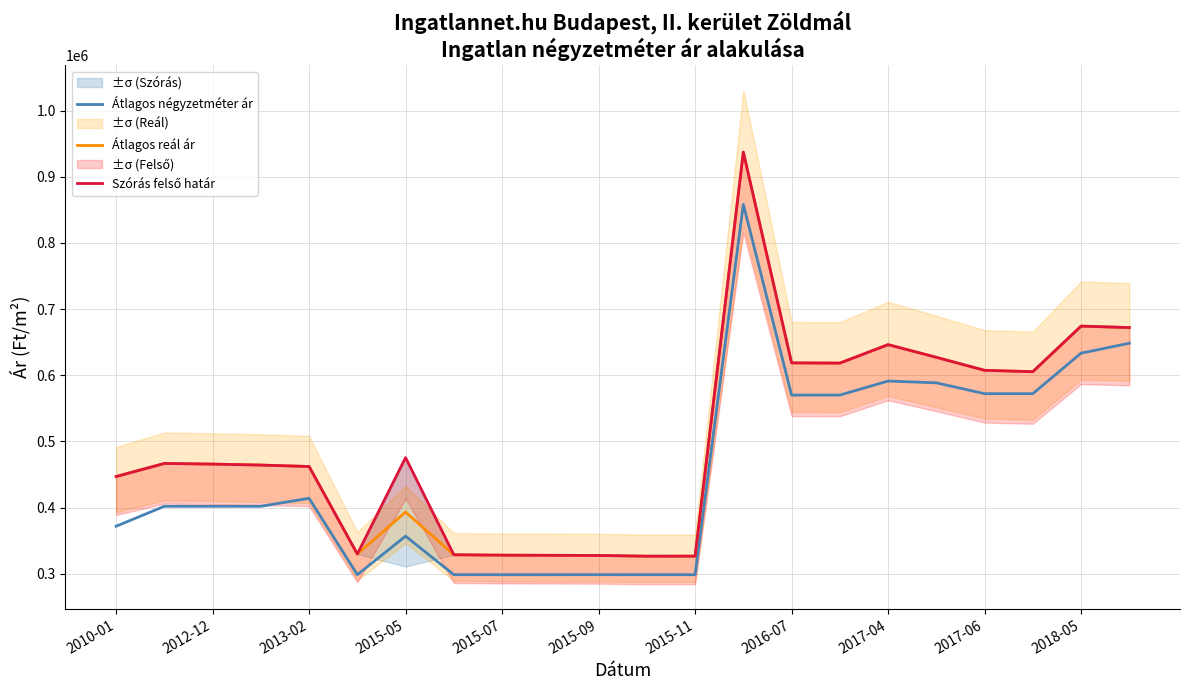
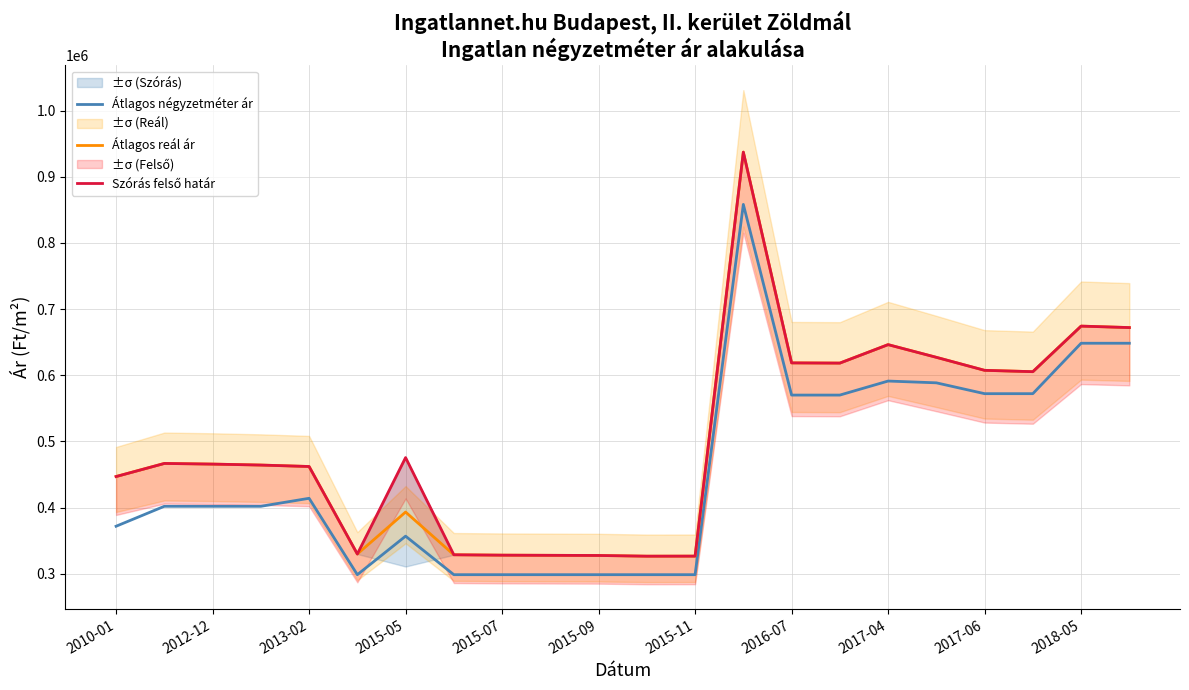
Átlagos négyzetméter ár, 2018-05: 630000 -> 650000
